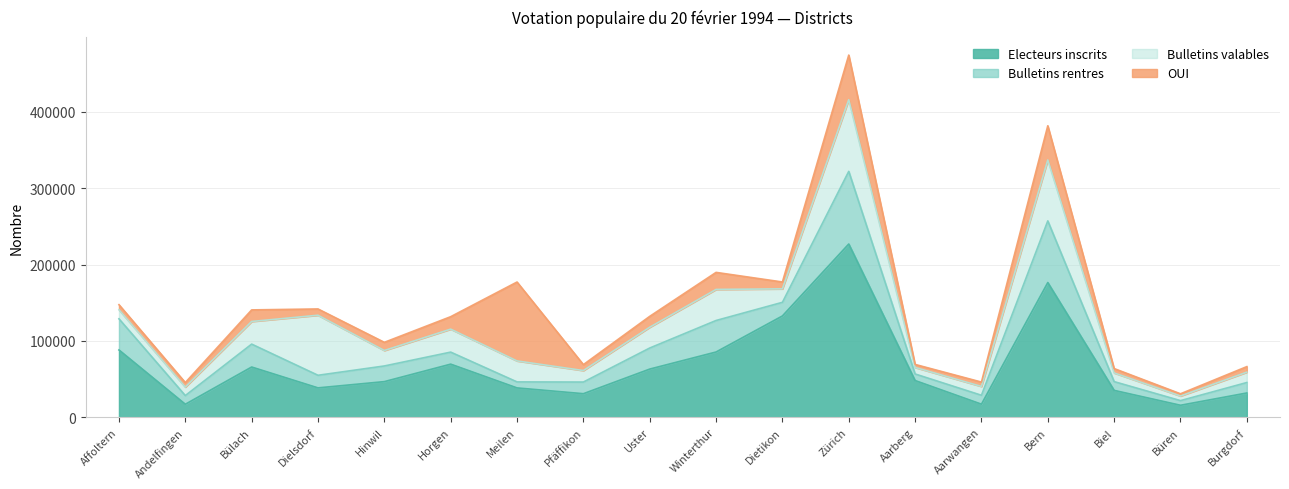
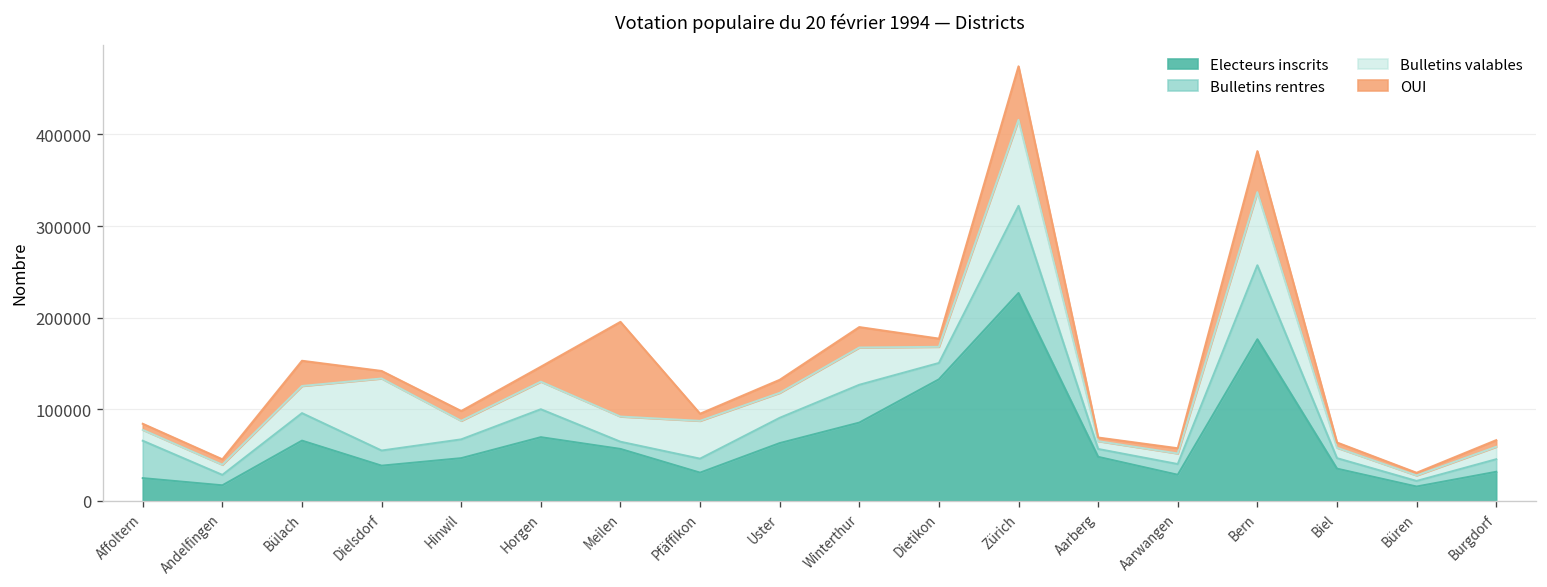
Electeurs inscrits, Affoltern: 90000 -> 20000
OUI, Bülach: 20000 -> 30000
Bulletins rentres, Horgen: 20000 -> 30000
Electeurs inscrits, Meilen: 40000 -> 60000
Bulletins valables, Pfäffikon: 20000 -> 40000
Electeurs inscrits, Aarwangen: 20000 -> 30000
